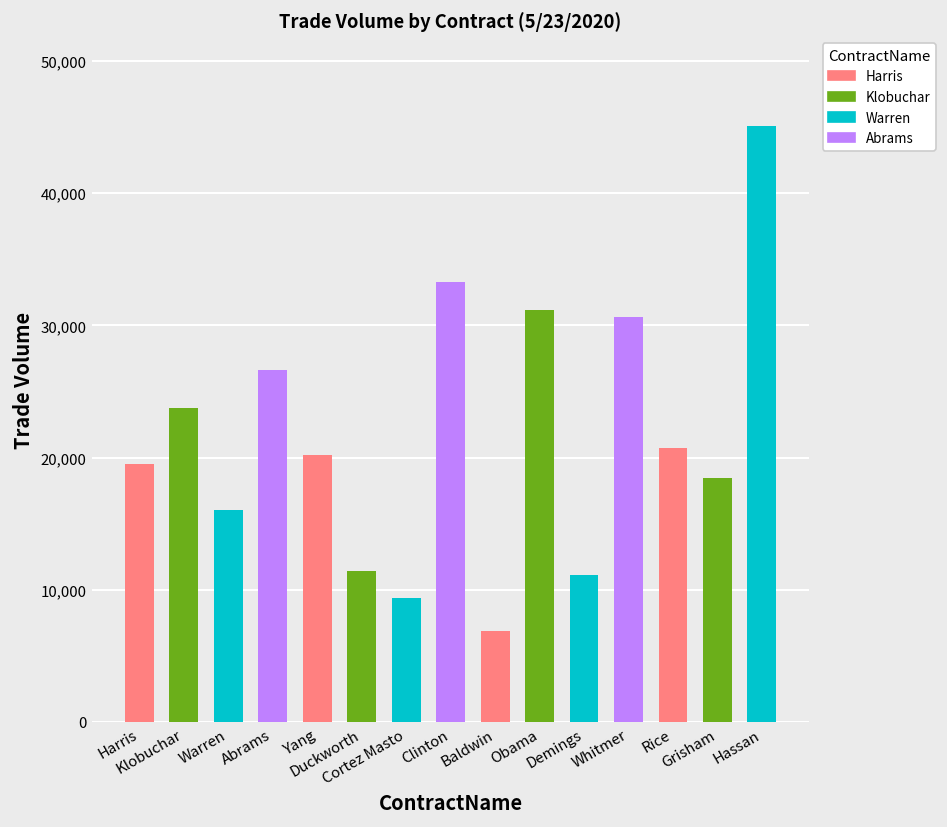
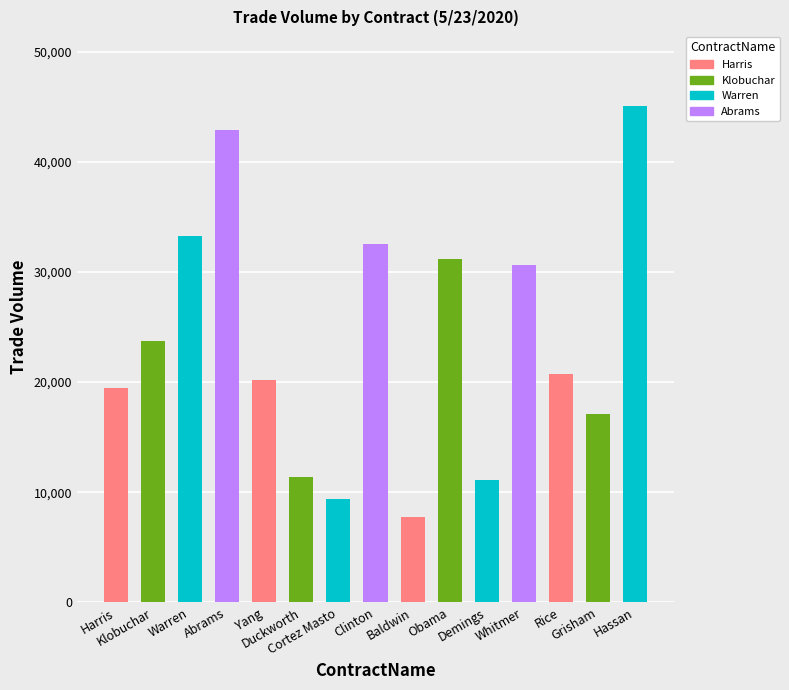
Warren: 16,100 -> 33,300
Abrams: 26,700 -> 42,900
Clinton: 33,300 -> 32,500
Baldwin: 6,800 -> 7,800
Grisham: 18,500 -> 17,100
